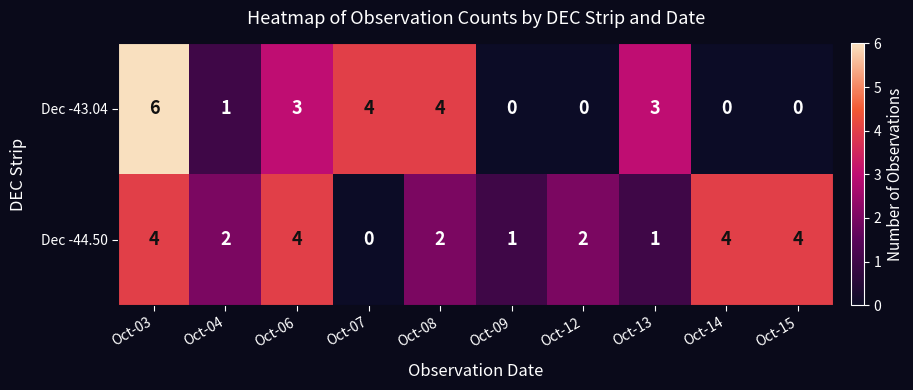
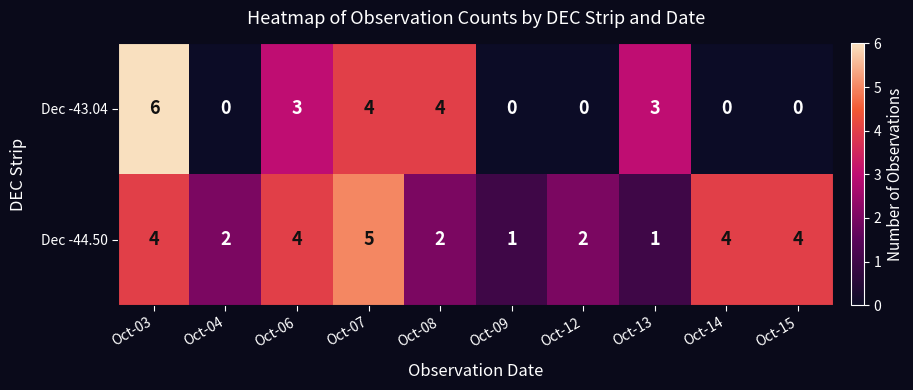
Dec -43.04, Oct-04: 1 -> 0
Dec -44.50, Oct-07: 0 -> 5
